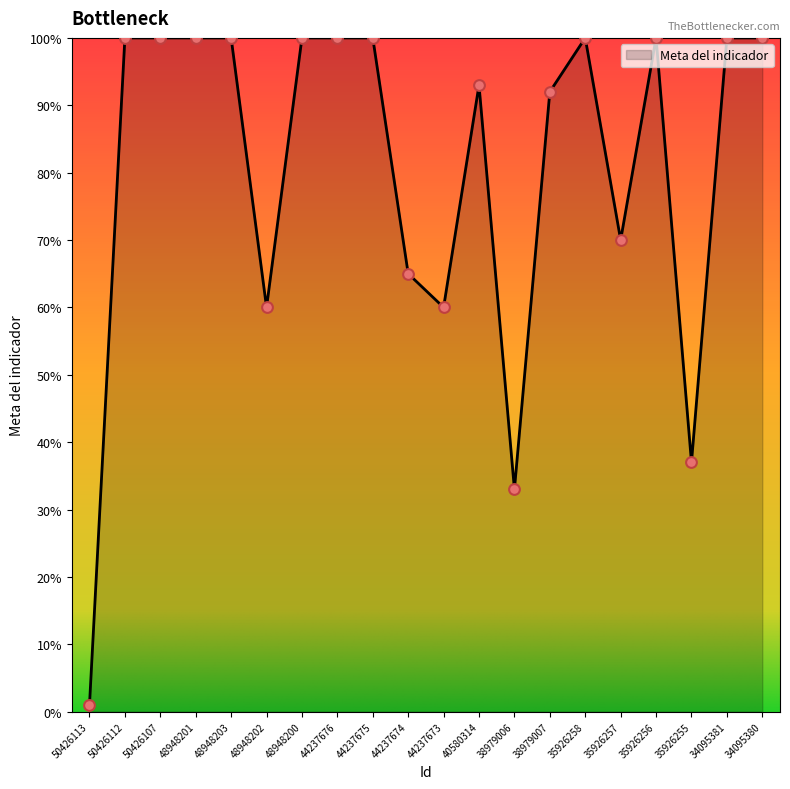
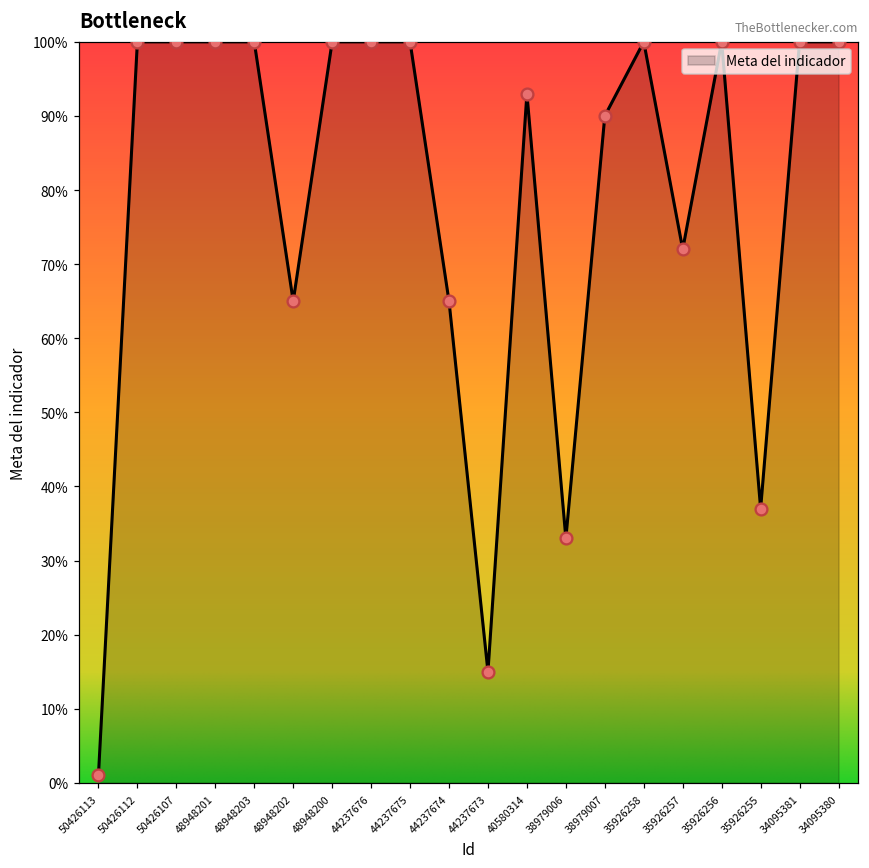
48948202: 60% -> 65%
44237673: 60% -> 15%
38979007: 92% -> 90%
35926257: 70% -> 72%
